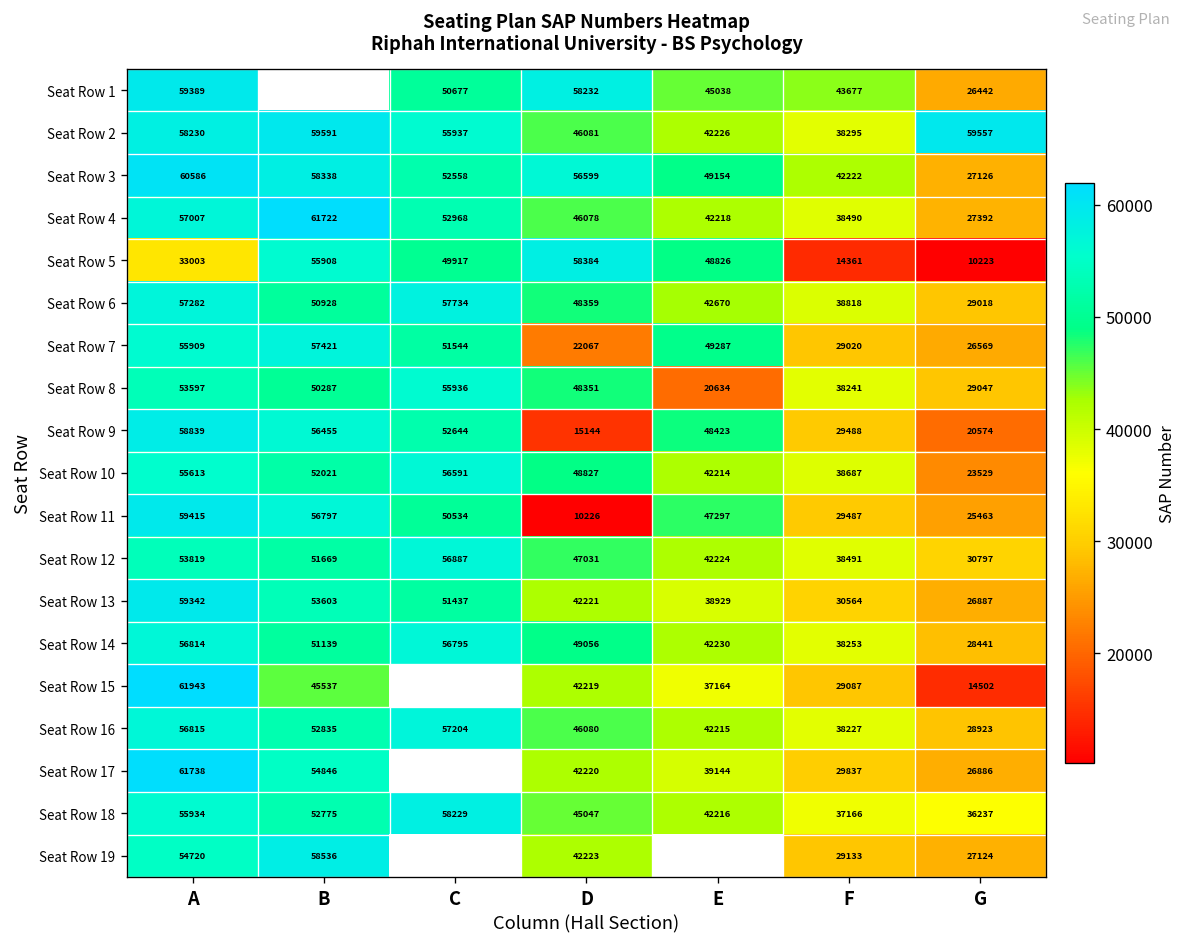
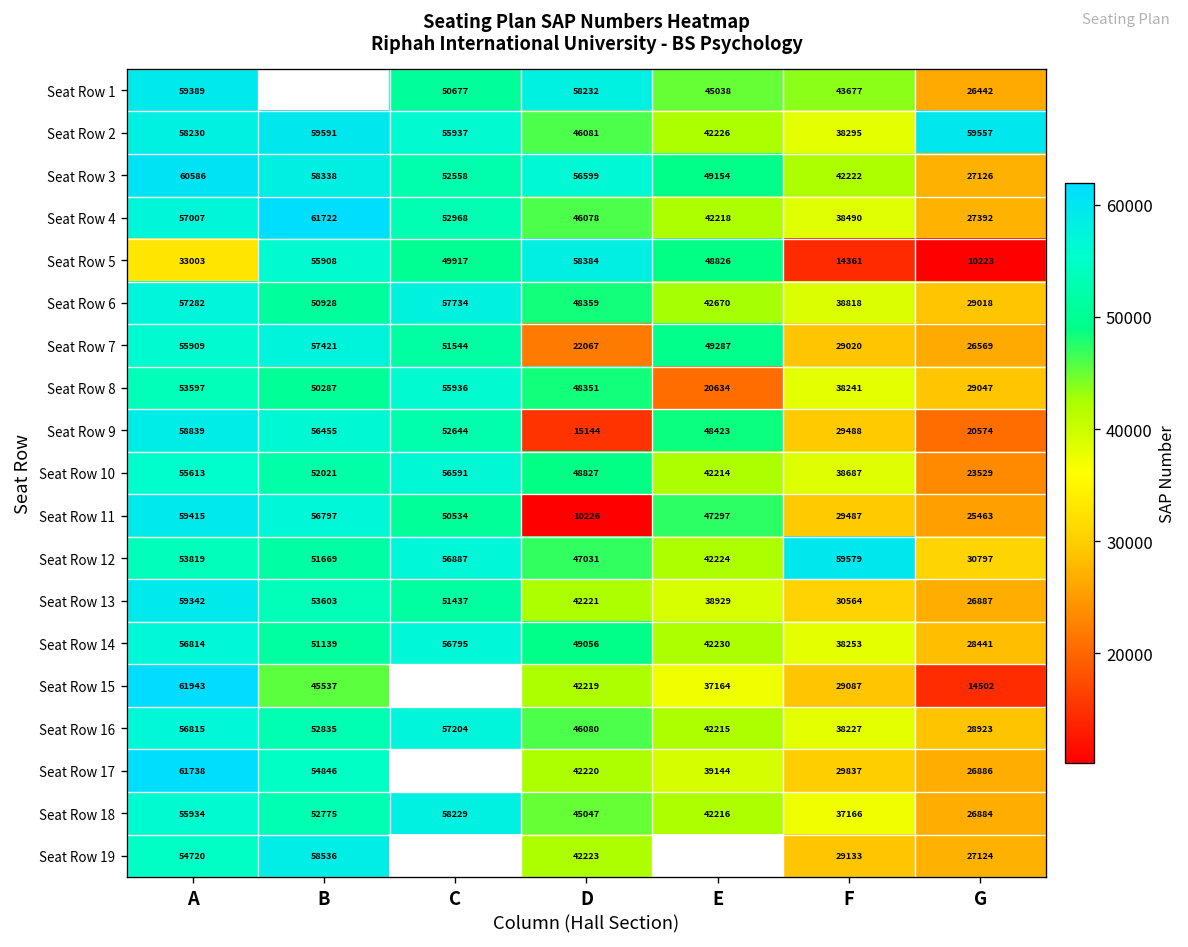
Seat Row 12, F: 38491 -> 59579
Seat Row 18, G: 36237 -> 26884
